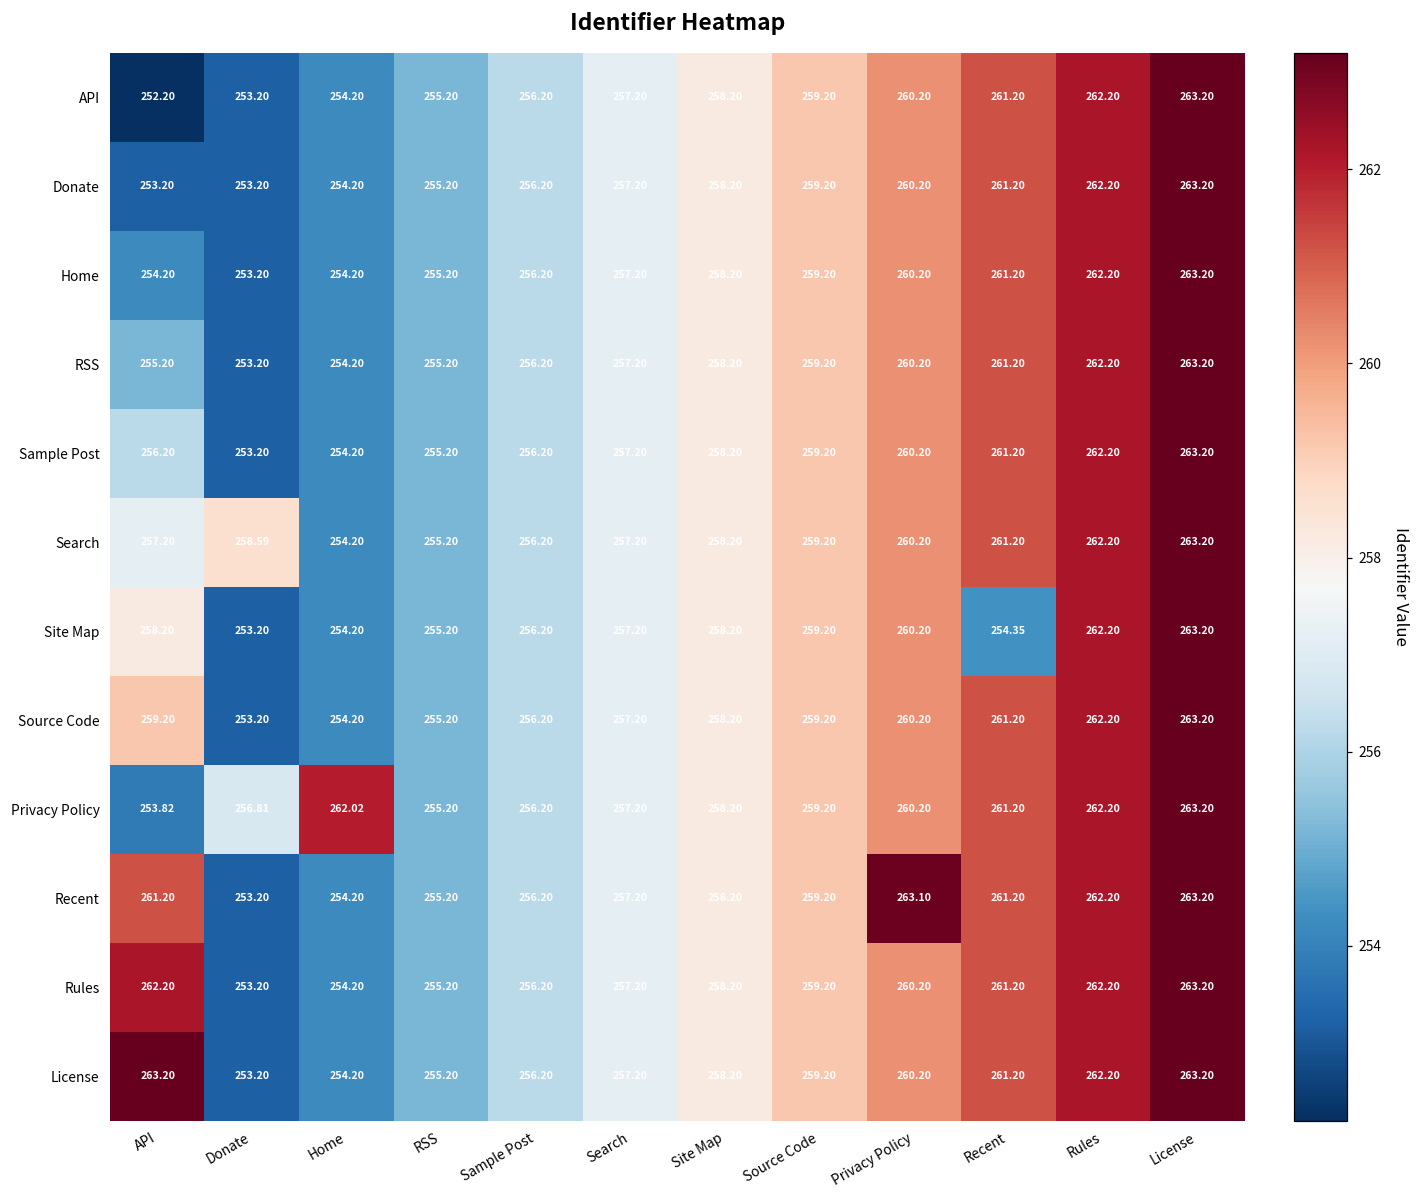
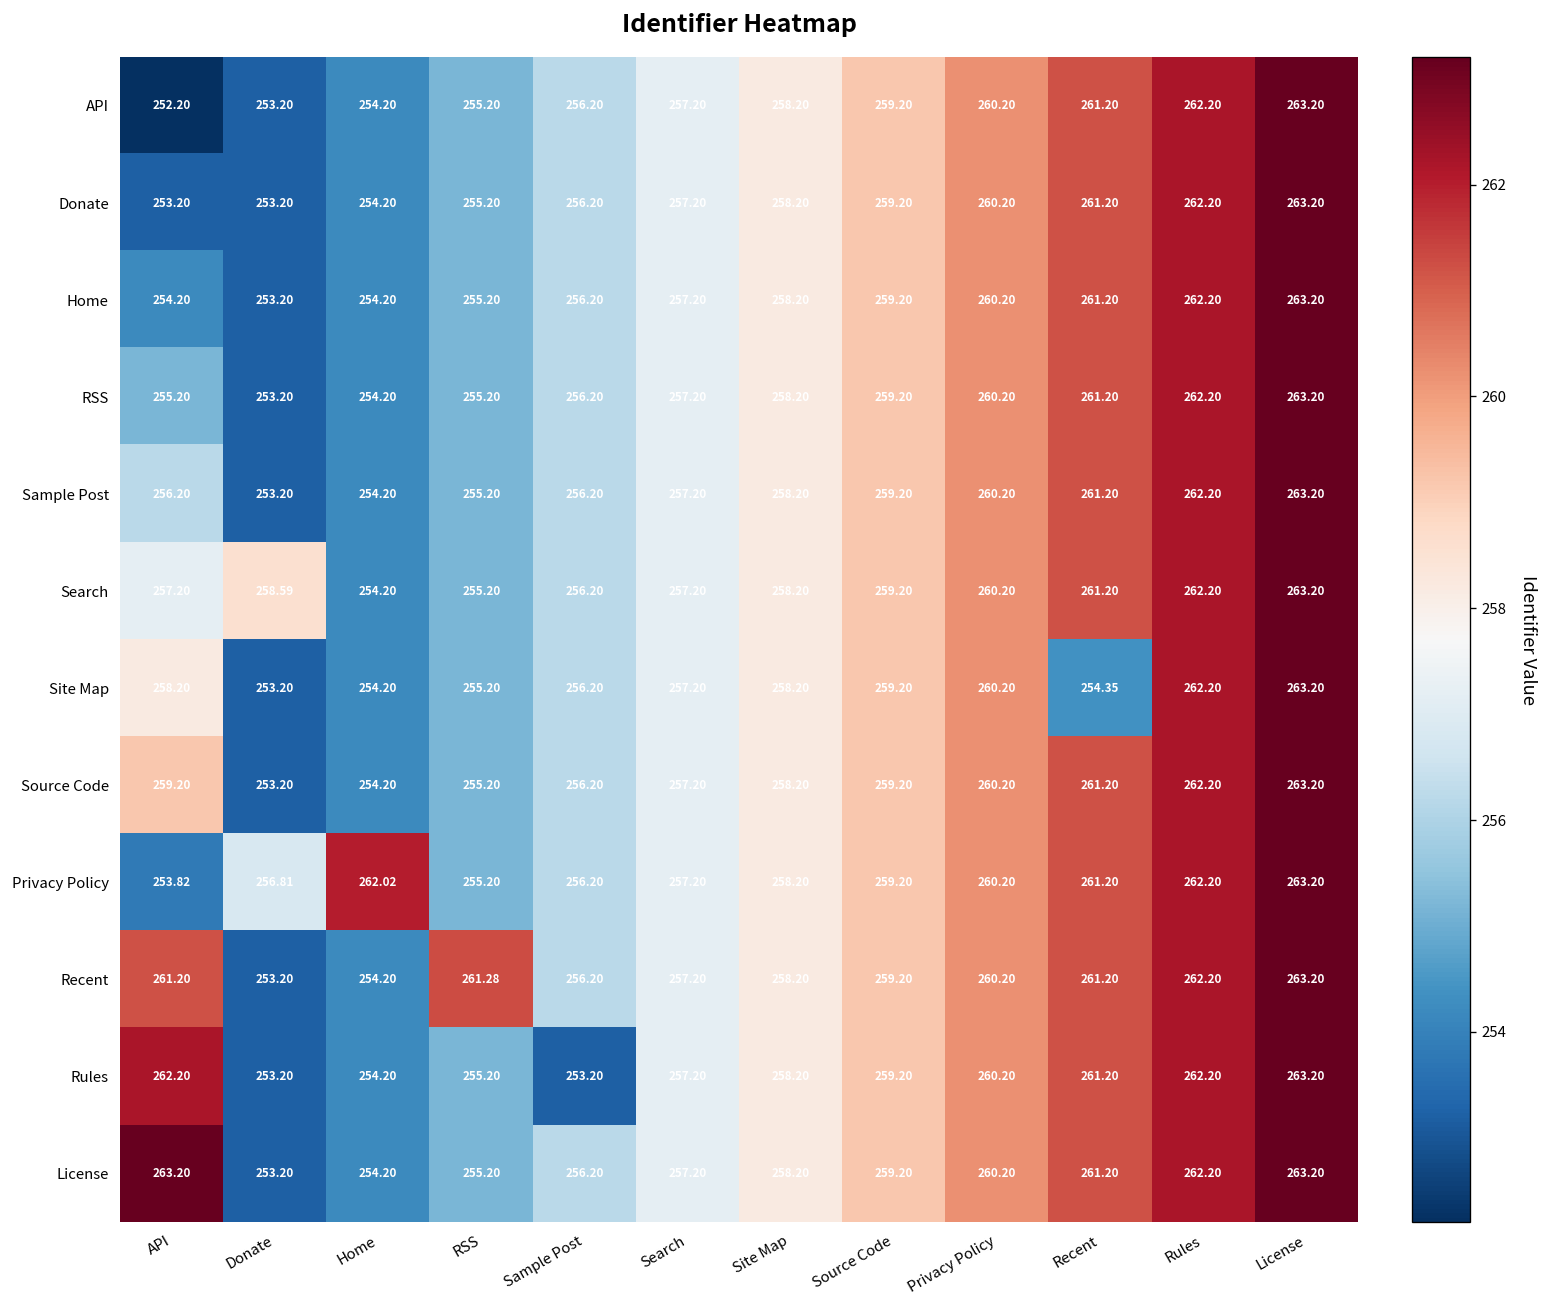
Recent, RSS: 255.20 -> 261.28
Recent, Privacy Policy: 263.10 -> 260.20
Rules, Sample Post: 256.20 -> 253.20
